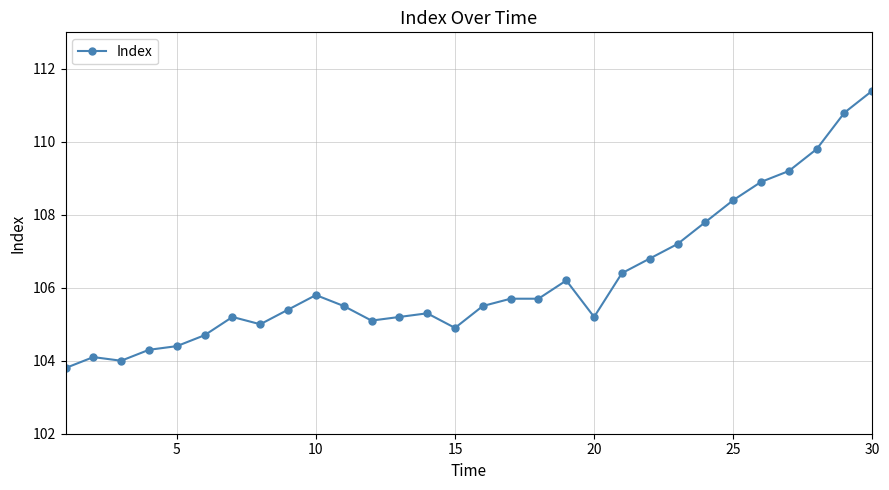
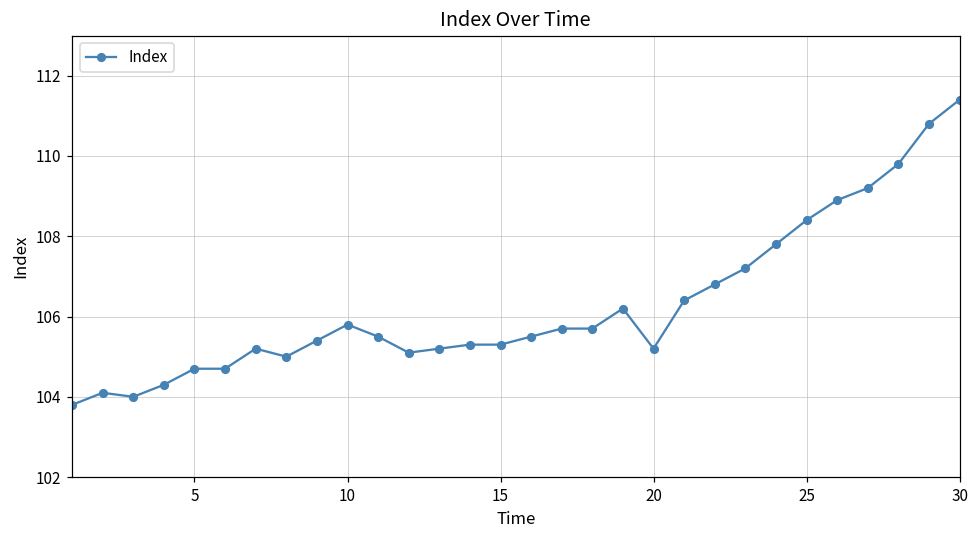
5: 104.4 -> 104.7
15: 104.9 -> 105.3
